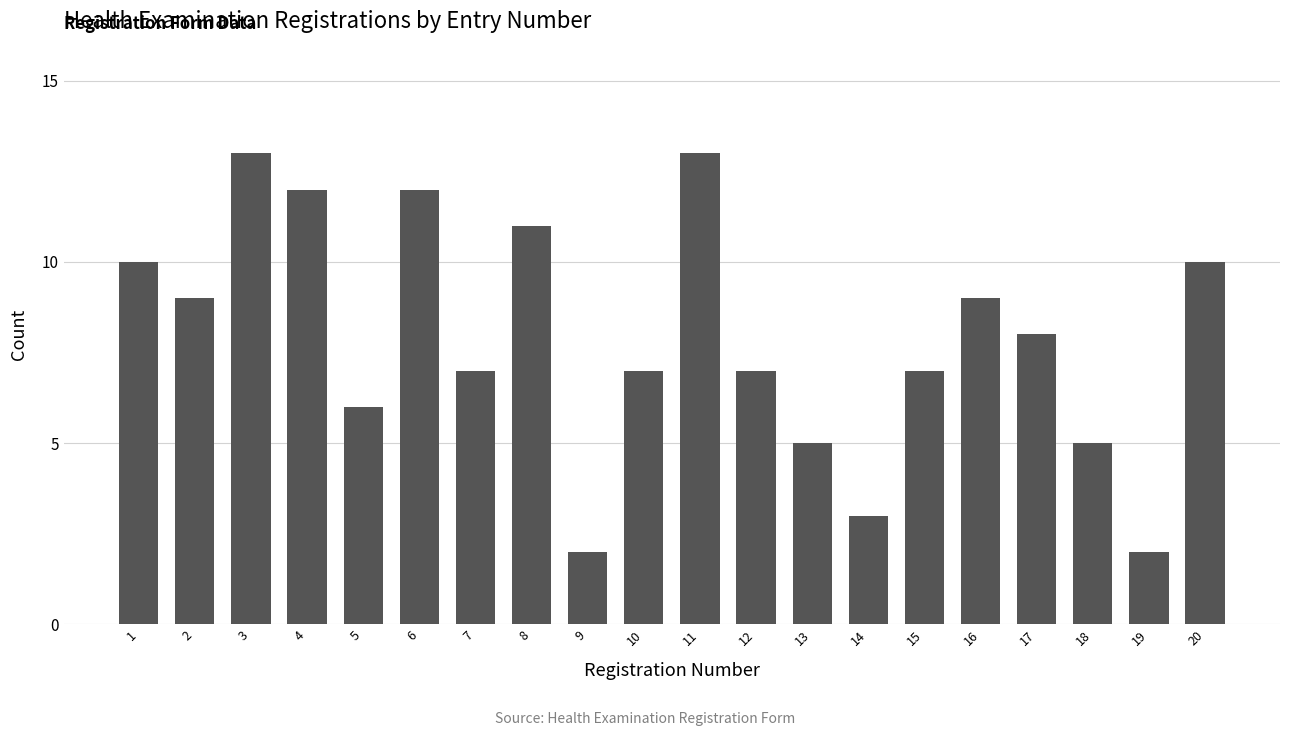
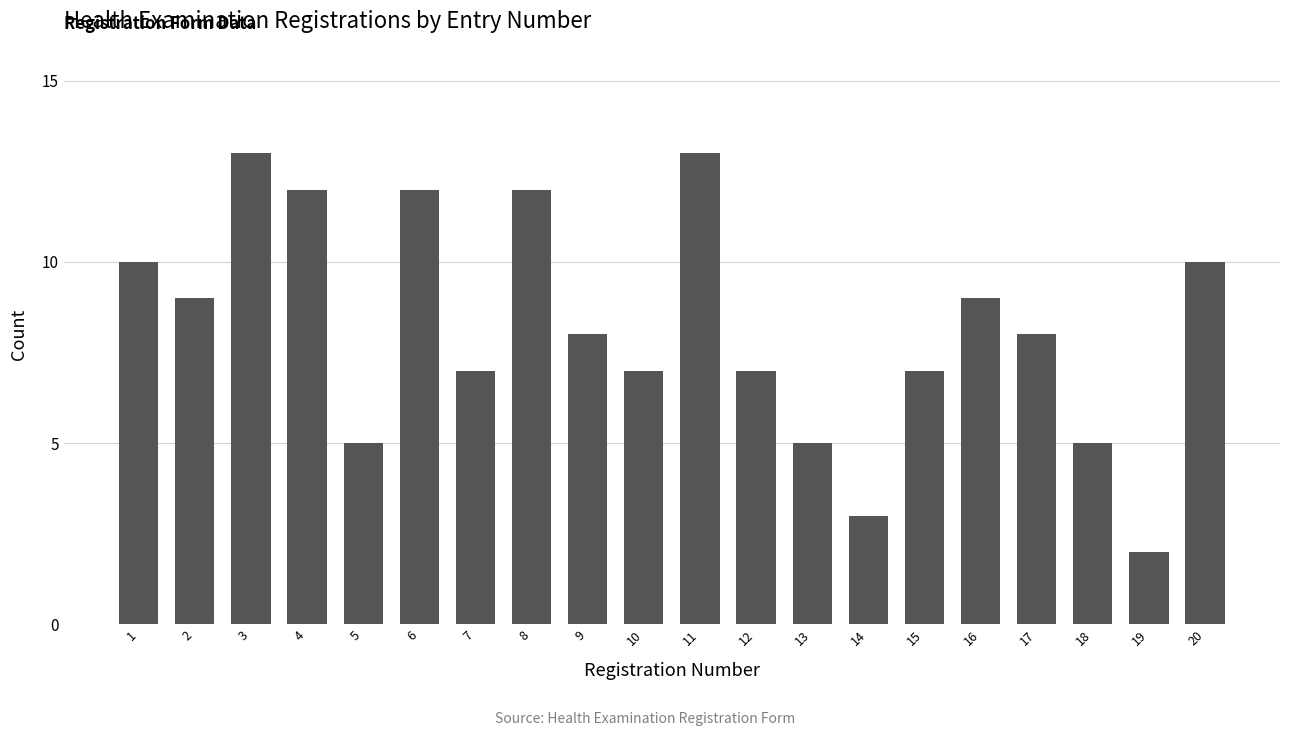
5: 6 -> 5
8: 11 -> 12
9: 2 -> 8
